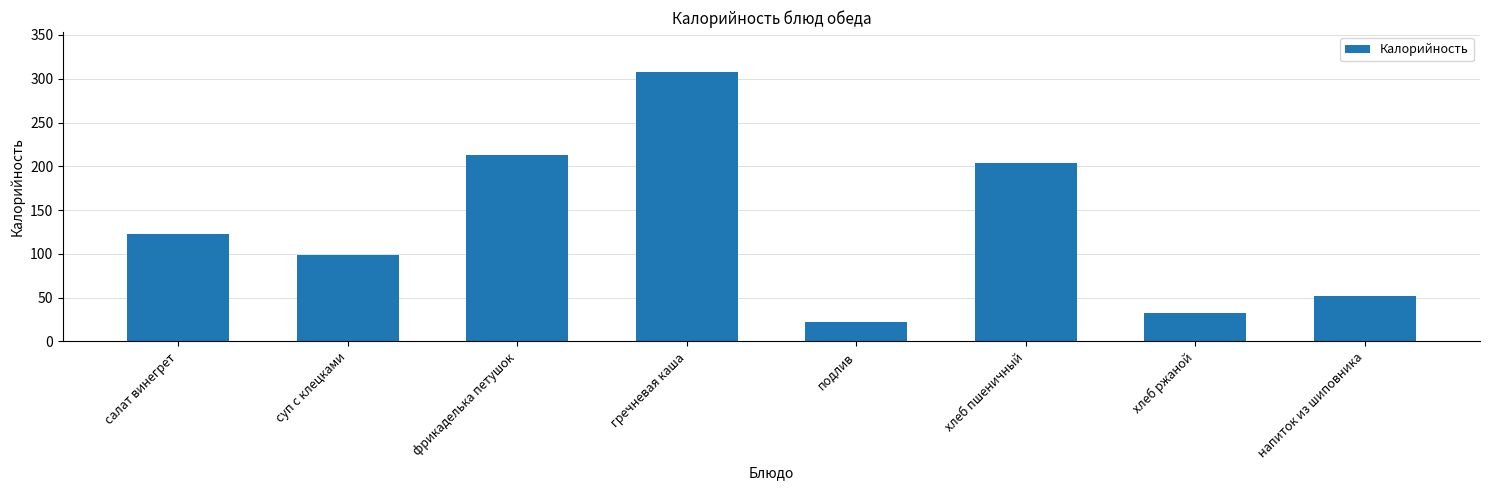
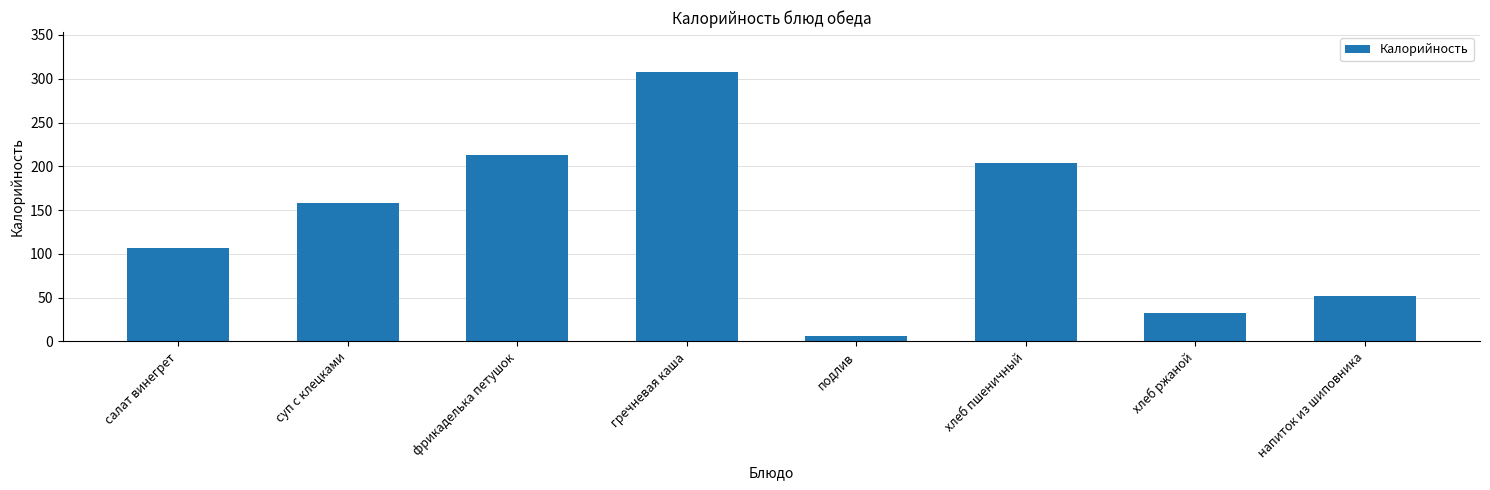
салат винегрет: 120 -> 110
суп с клецками: 100 -> 160
подлив: 20 -> 10
